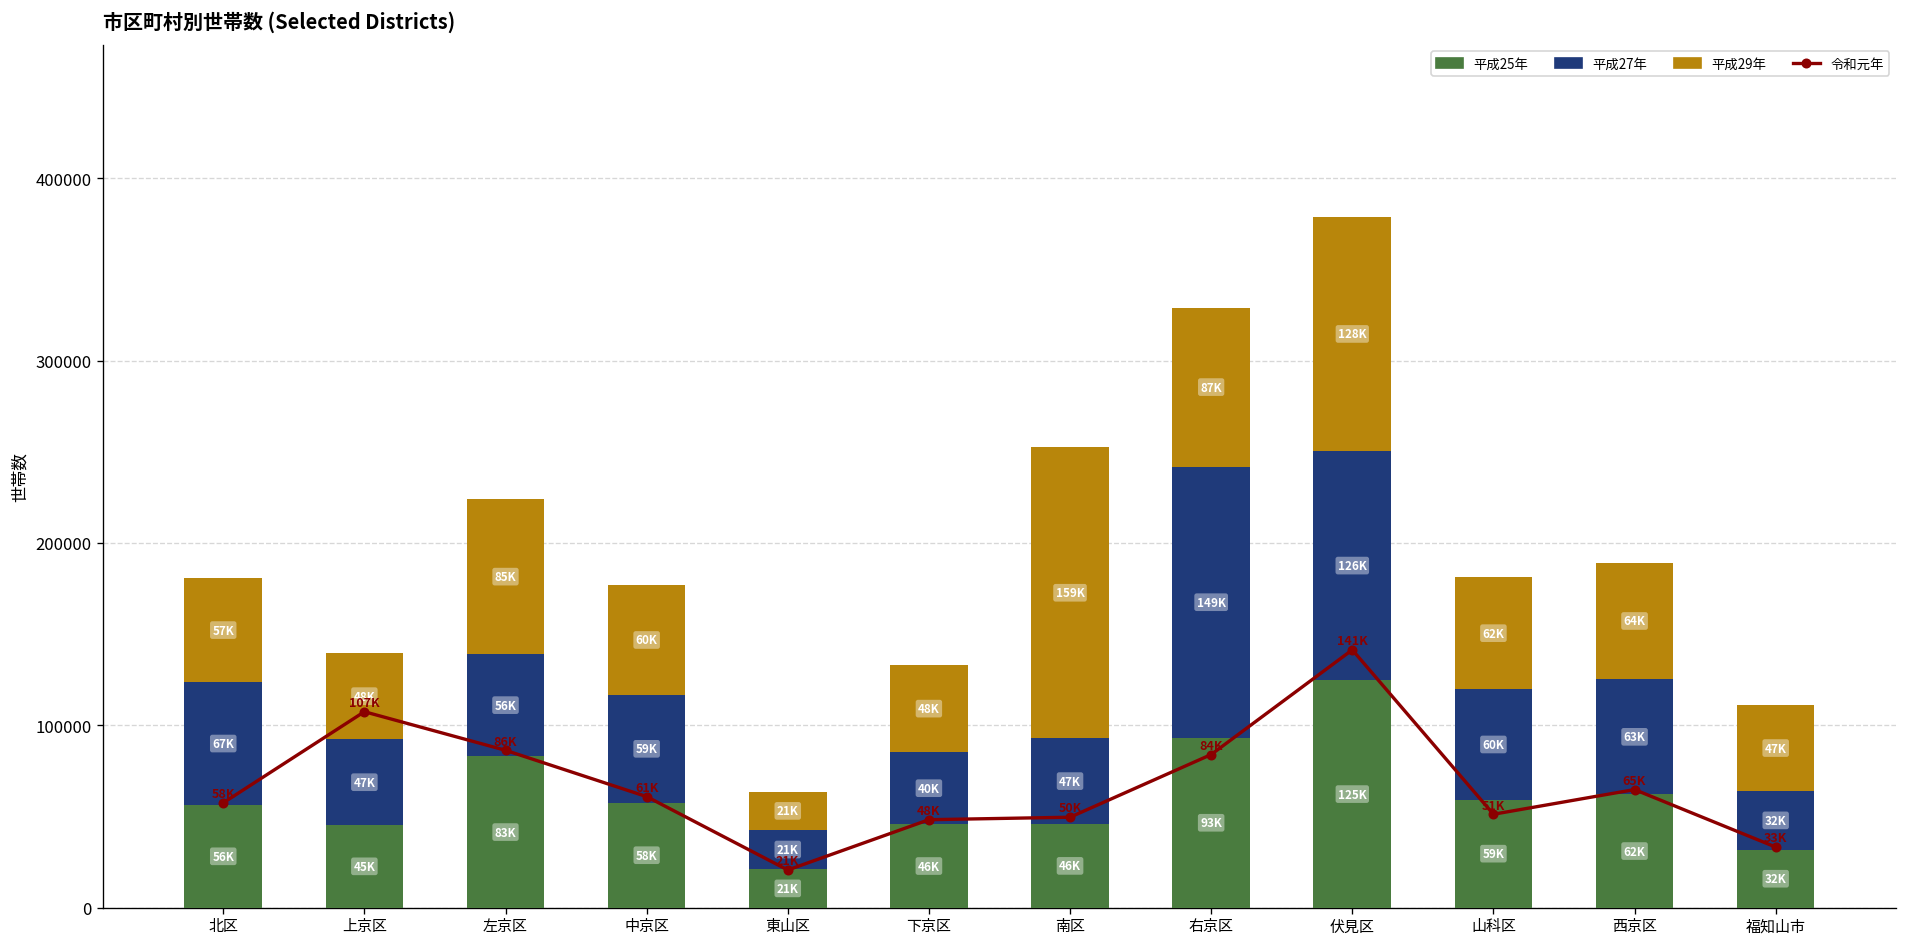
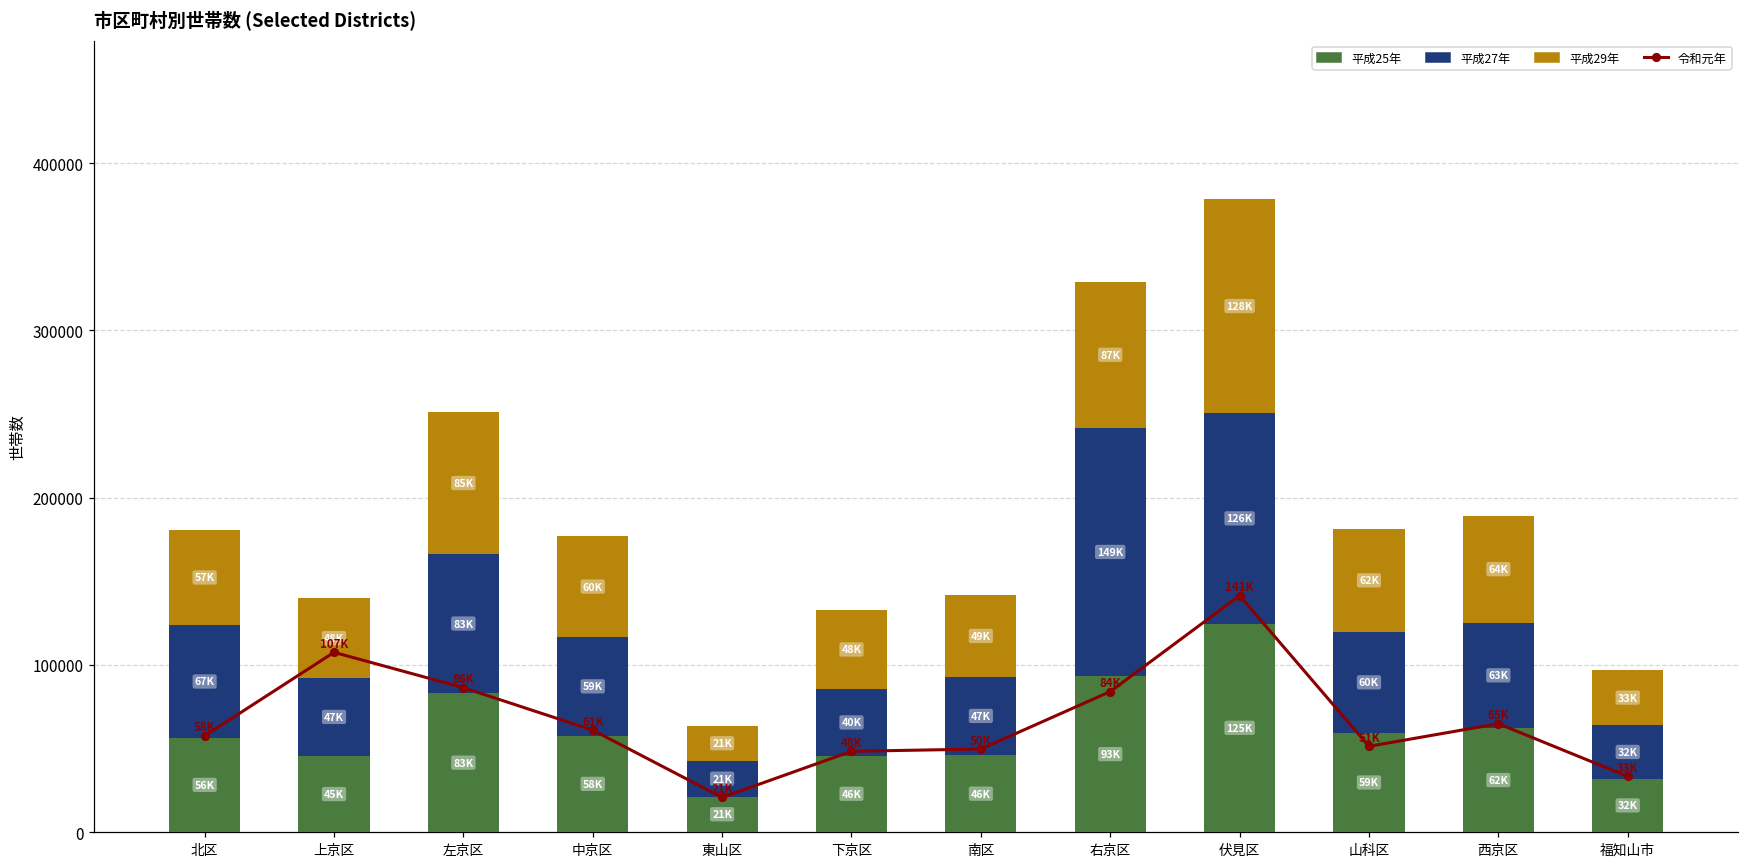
平成27年, 左京区: 56K -> 83K
平成29年, 南区: 159K -> 49K
平成29年, 福知山市: 47K -> 33K
